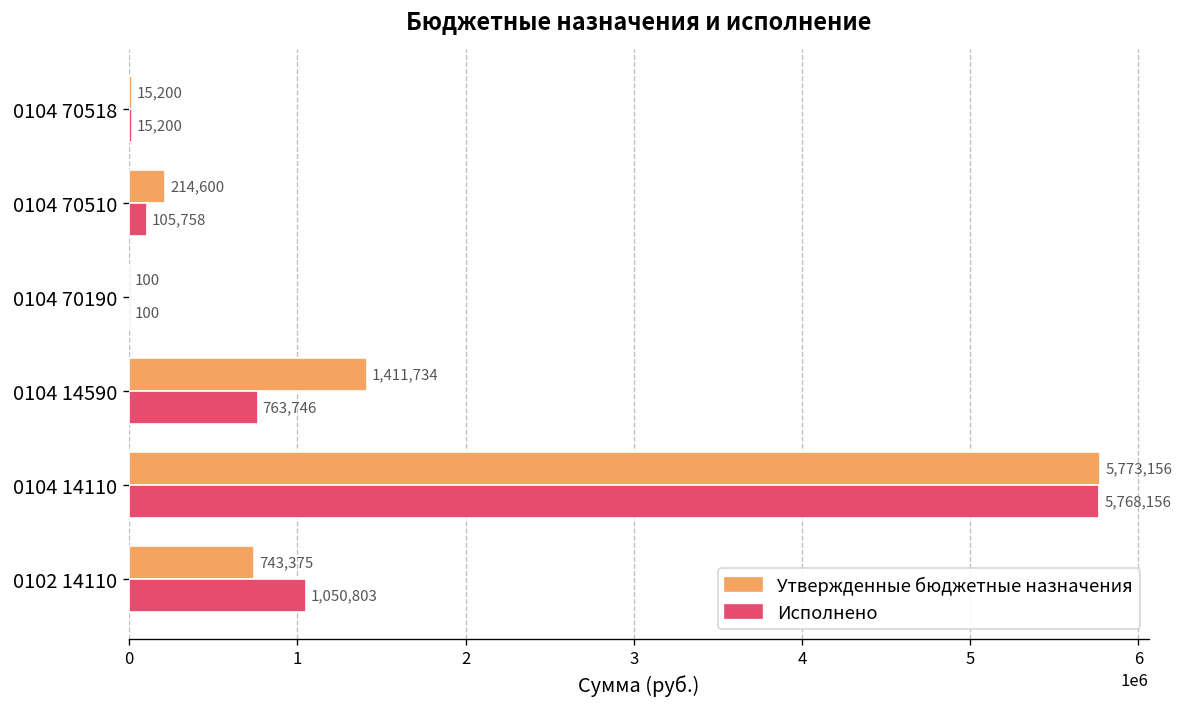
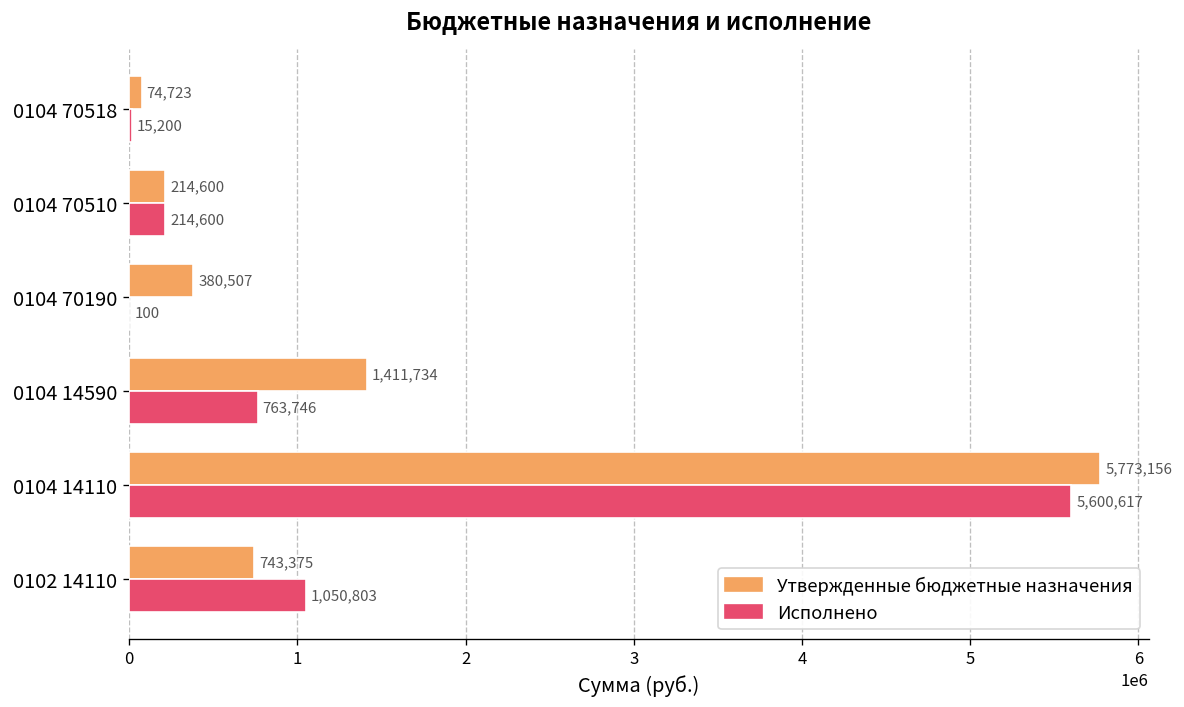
Утвержденные бюджетные назначения, 0104 70518: 15,200 -> 74,723
Исполнено, 0104 70510: 105,758 -> 214,600
Утвержденные бюджетные назначения, 0104 70190: 100 -> 380,507
Исполнено, 0104 14110: 5,768,156 -> 5,600,617
